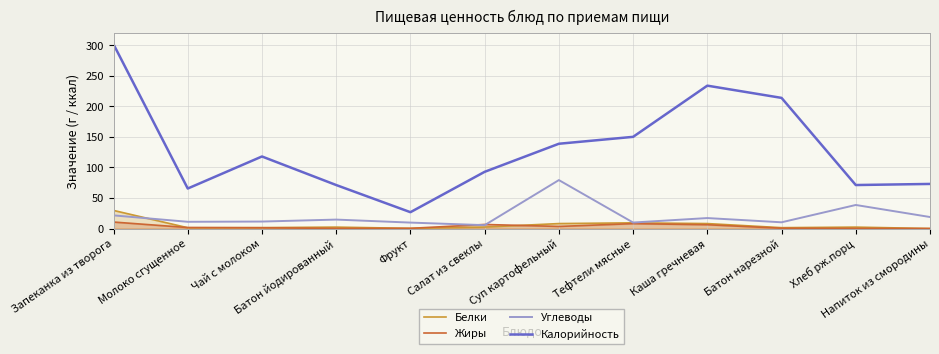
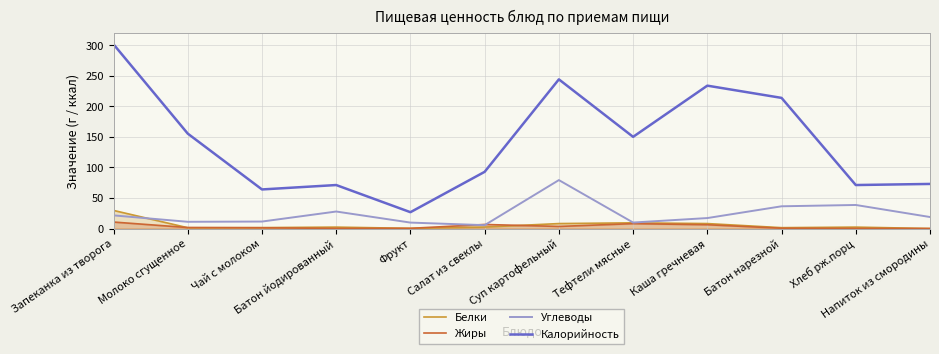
Калорийность, Молоко сгущенное: 70 -> 160
Калорийность, Чай с молоком: 120 -> 60
Углеводы, Батон йодированный: 10 -> 30
Калорийность, Суп картофельный: 140 -> 240
Углеводы, Батон нарезной: 10 -> 40
